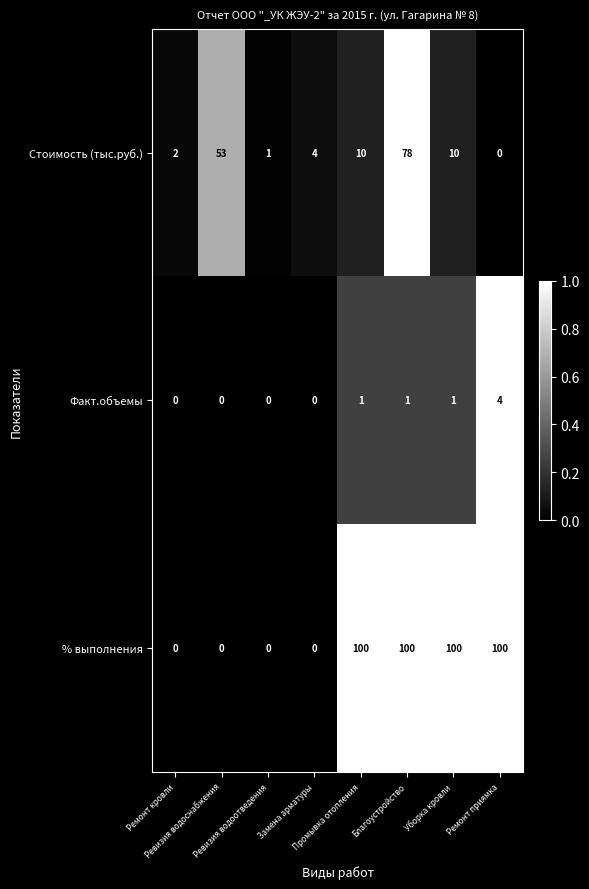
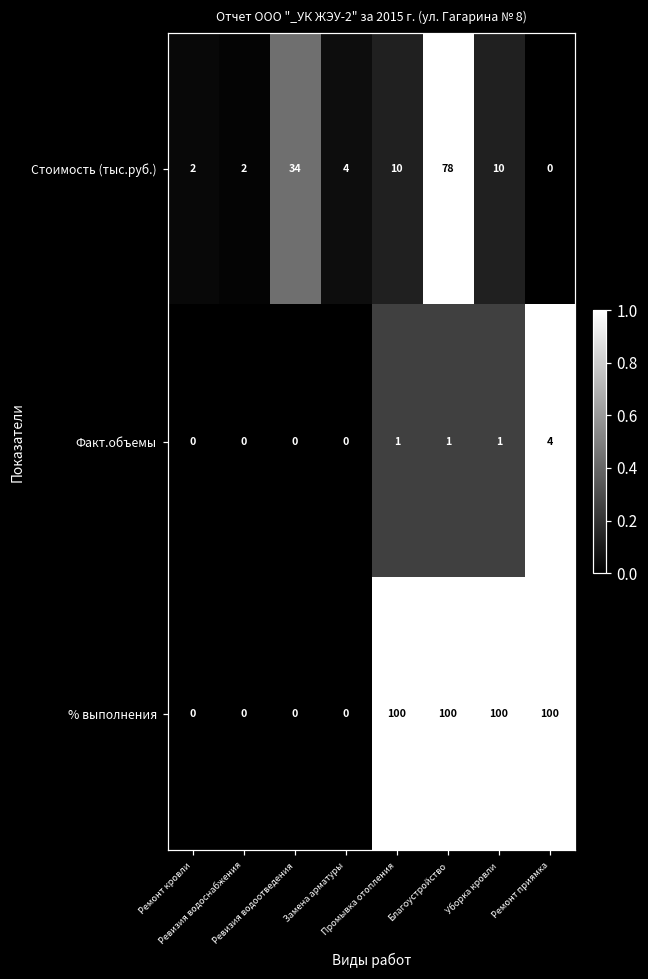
Стоимость (тыс.руб.), Ревизия водоснабжения: 53 -> 2
Стоимость (тыс.руб.), Ревизия водоотведения: 1 -> 34
